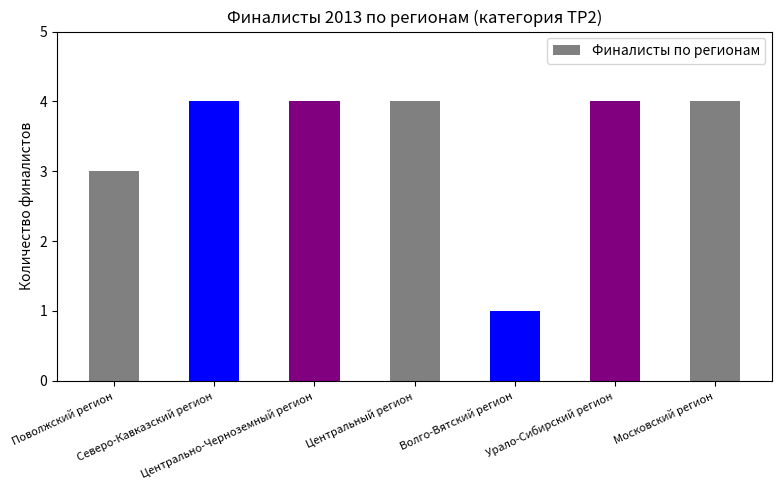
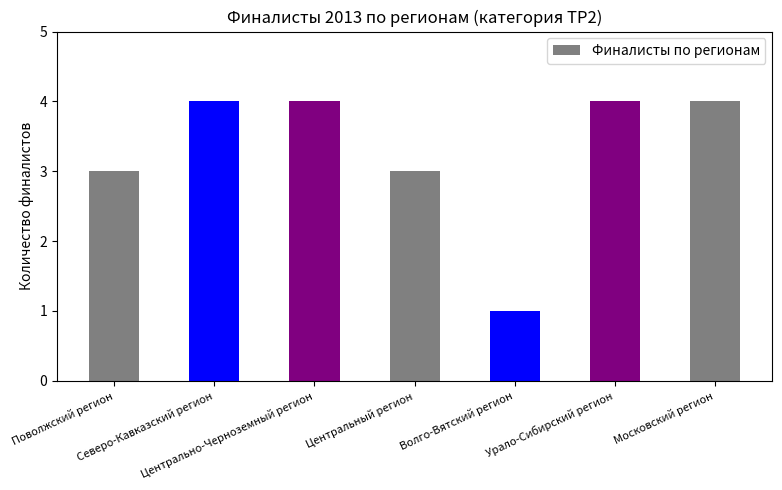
Центральный регион: 4 -> 3
